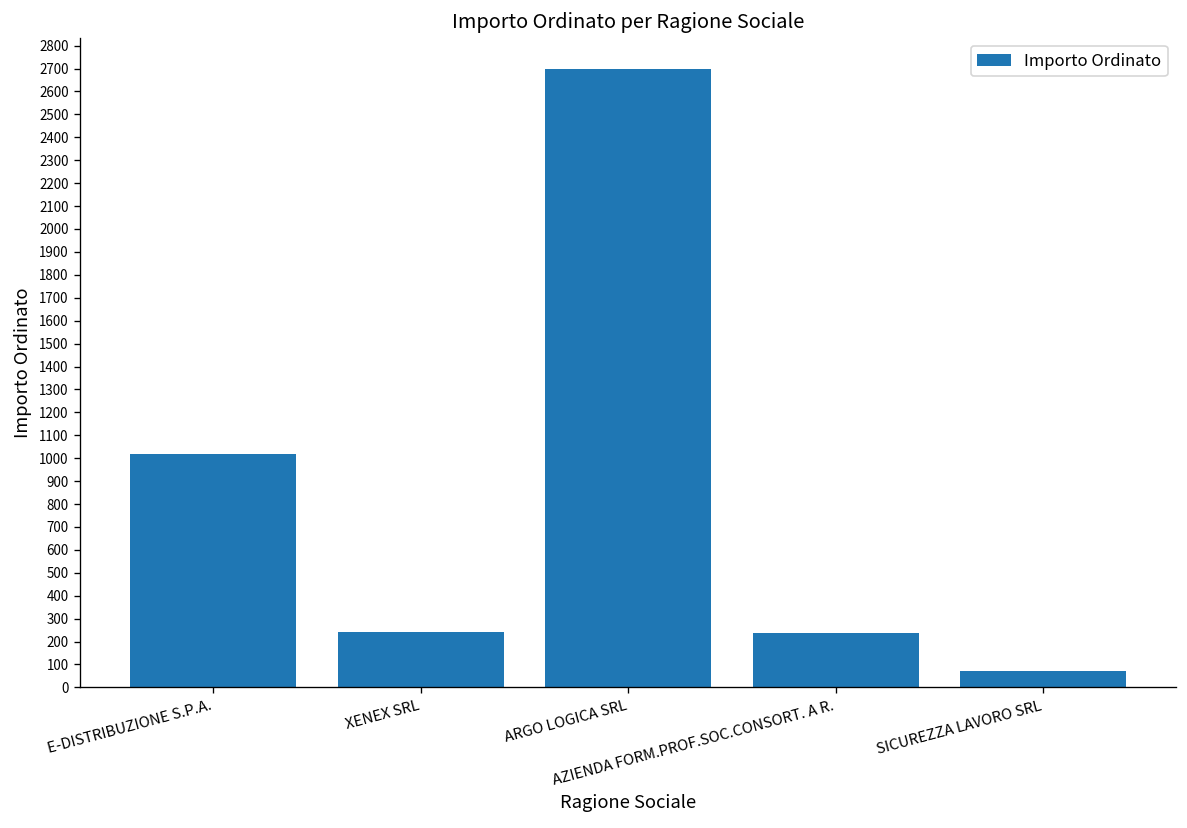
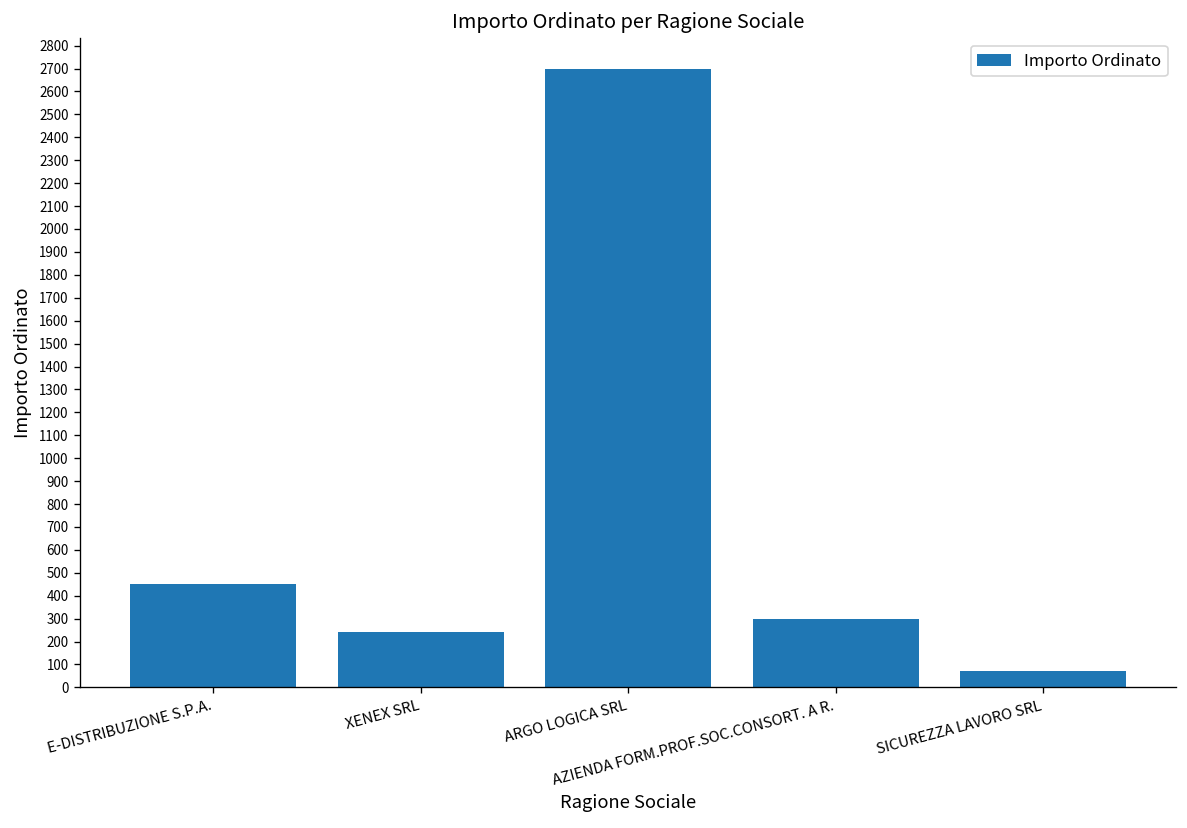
E-DISTRIBUZIONE S.P.A.: 1020 -> 450
AZIENDA FORM.PROF.SOC.CONSORT. A R.: 240 -> 300
